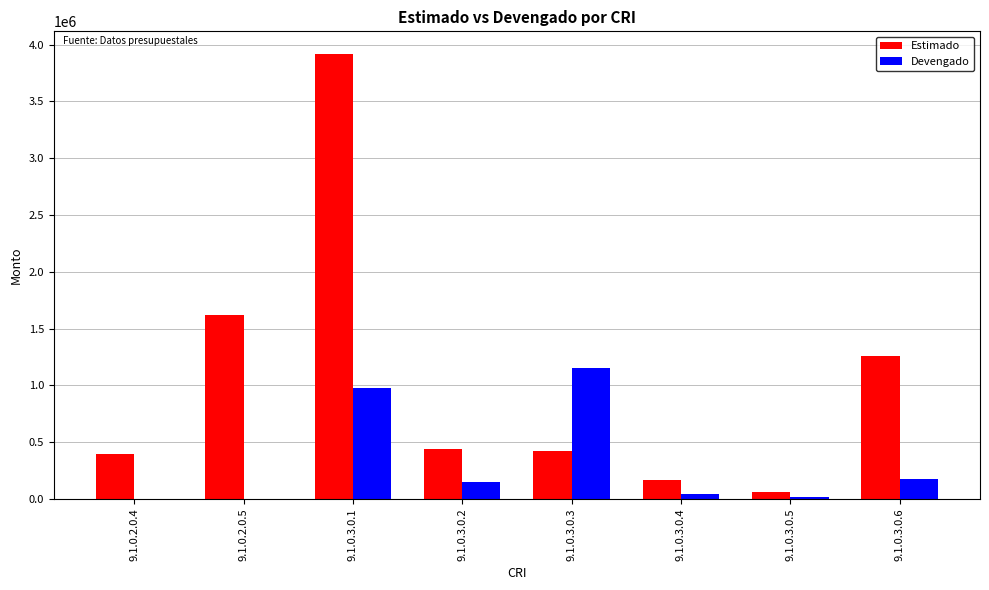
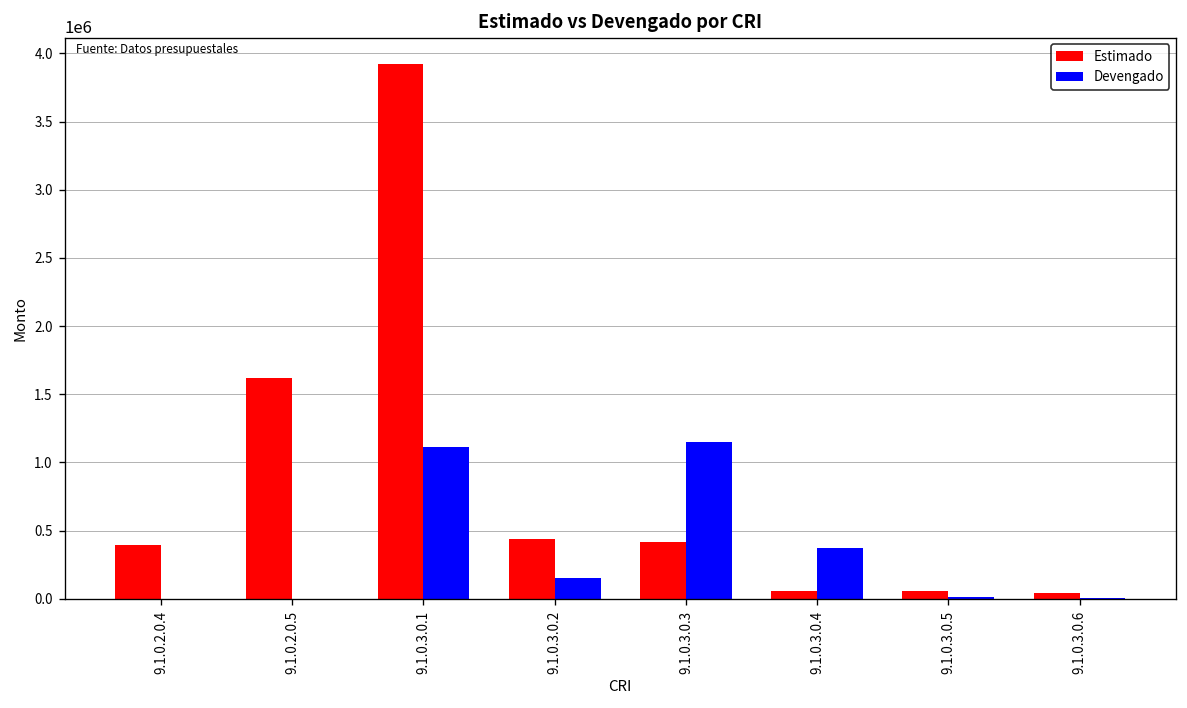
Devengado, 9.1.0.3.0.1: 980000 -> 1110000
Estimado, 9.1.0.3.0.4: 170000 -> 60000
Devengado, 9.1.0.3.0.4: 40000 -> 380000
Estimado, 9.1.0.3.0.6: 1260000 -> 40000
Devengado, 9.1.0.3.0.6: 180000 -> 0
